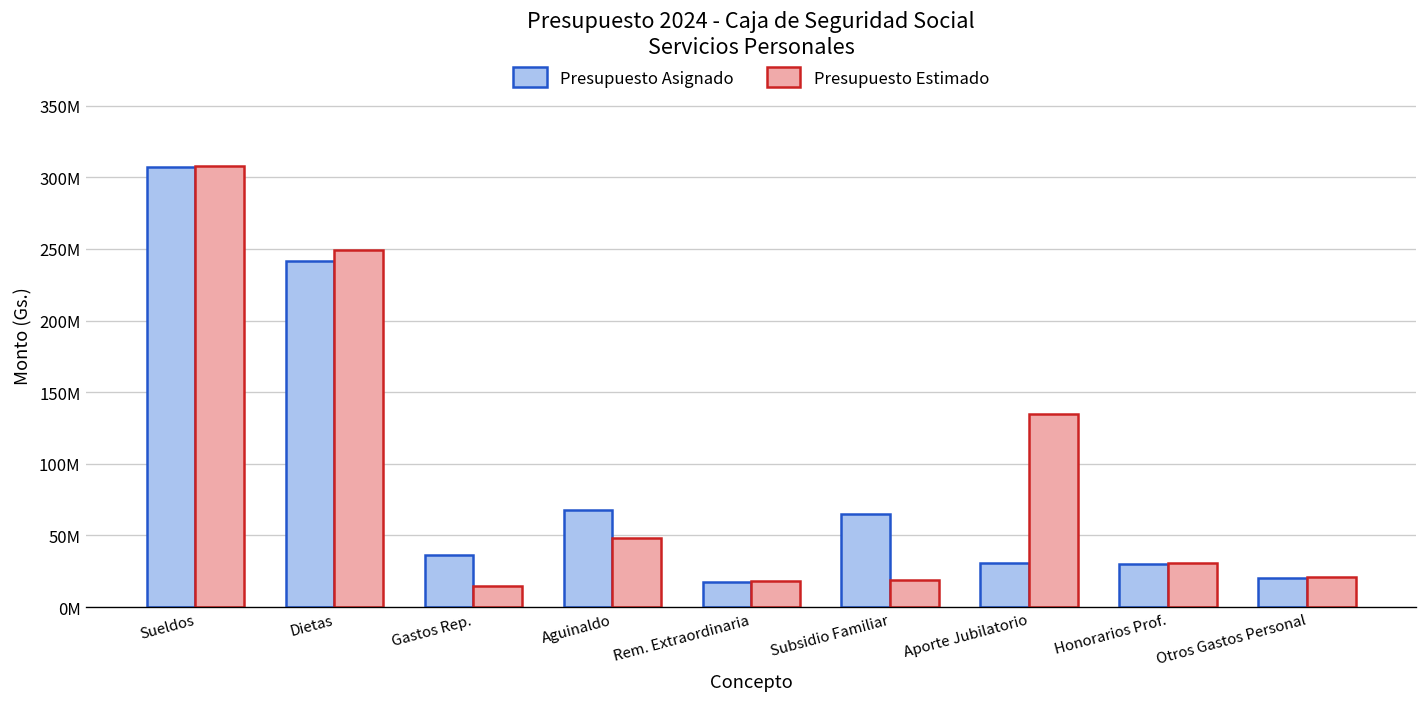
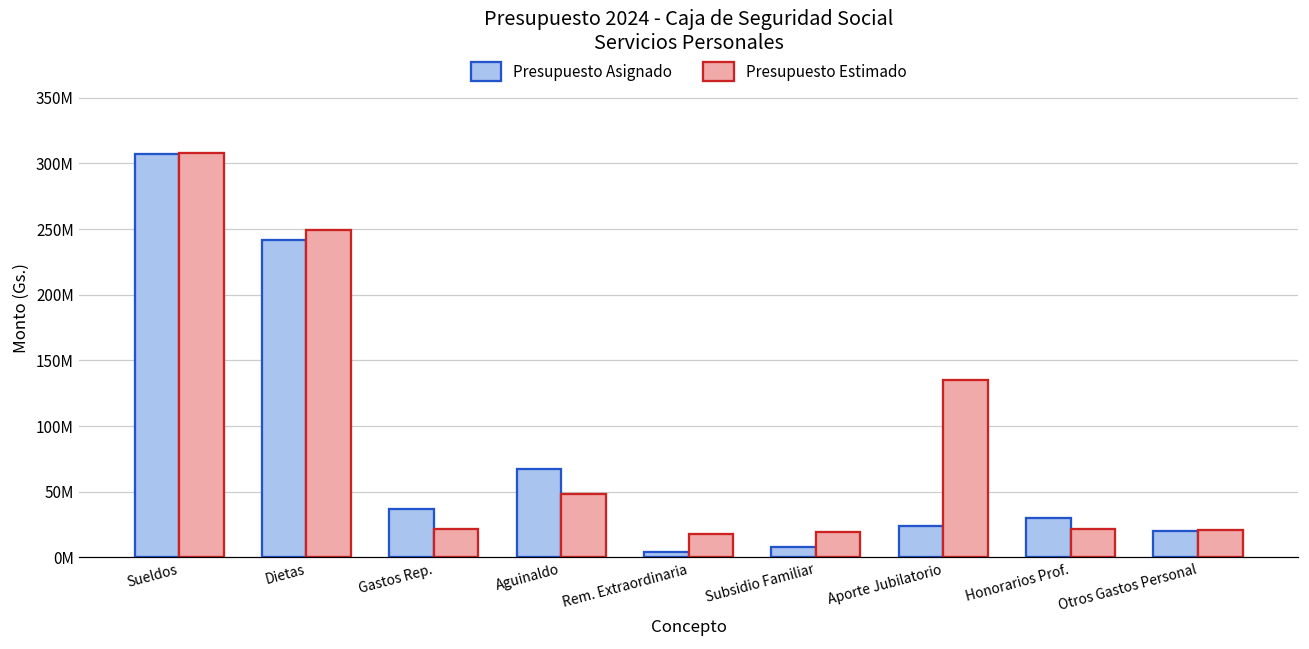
Presupuesto Estimado, Gastos Rep.: 15000000 -> 22000000
Presupuesto Asignado, Rem. Extraordinaria: 18000000 -> 4000000
Presupuesto Asignado, Subsidio Familiar: 65000000 -> 8000000
Presupuesto Asignado, Aporte Jubilatorio: 31000000 -> 24000000
Presupuesto Estimado, Honorarios Prof.: 31000000 -> 21000000
